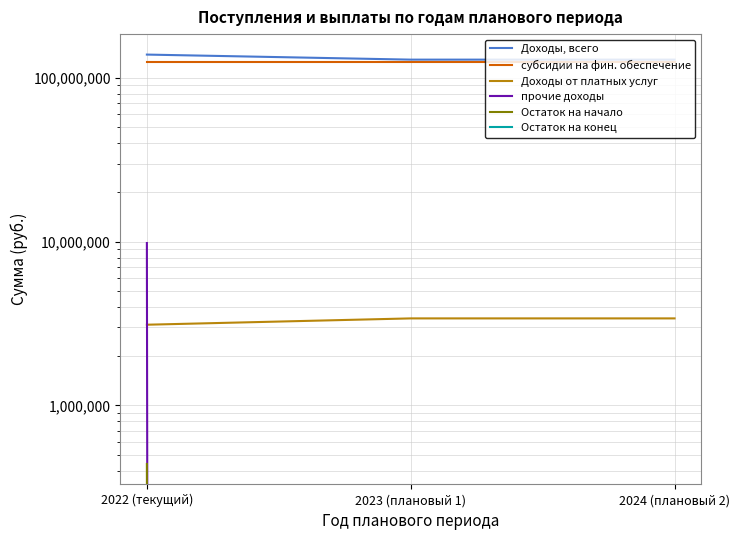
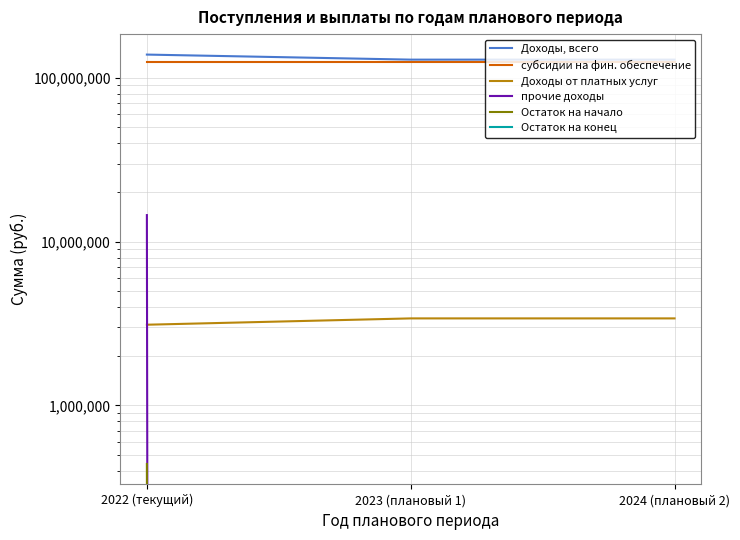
прочие доходы, 2022 (текущий): 10,000,000 -> 15,000,000
